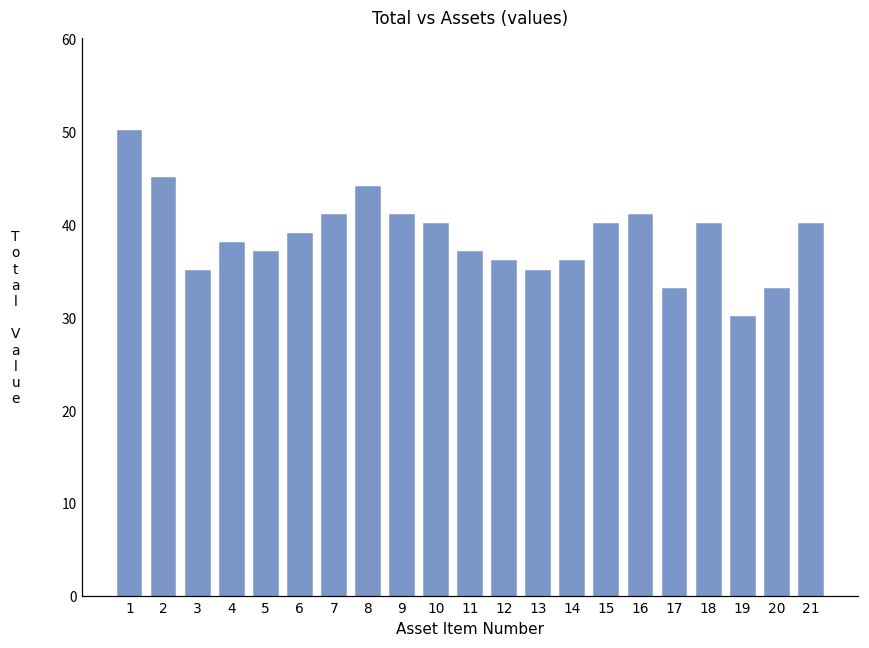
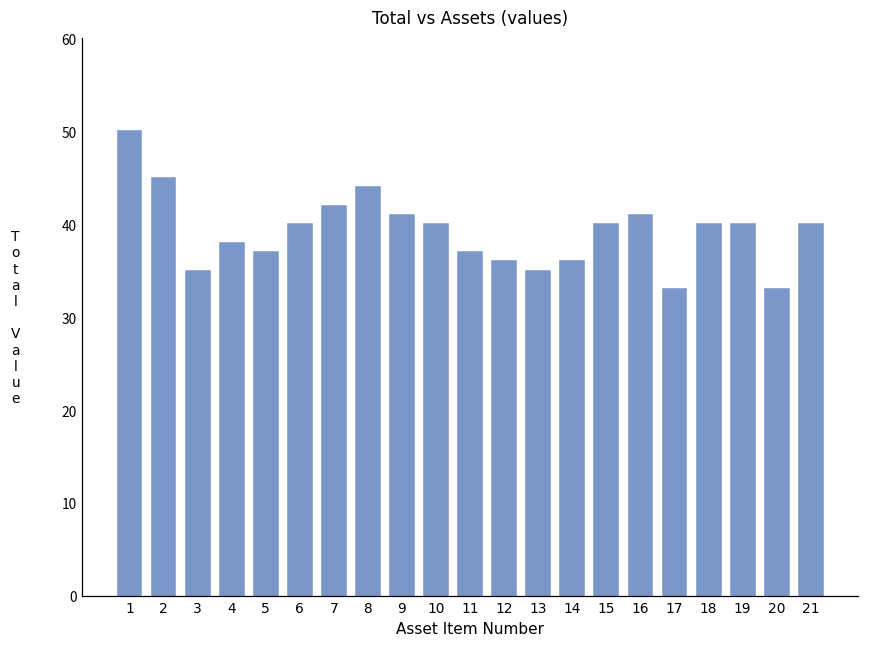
6: 39 -> 40
7: 41 -> 42
19: 30 -> 40
